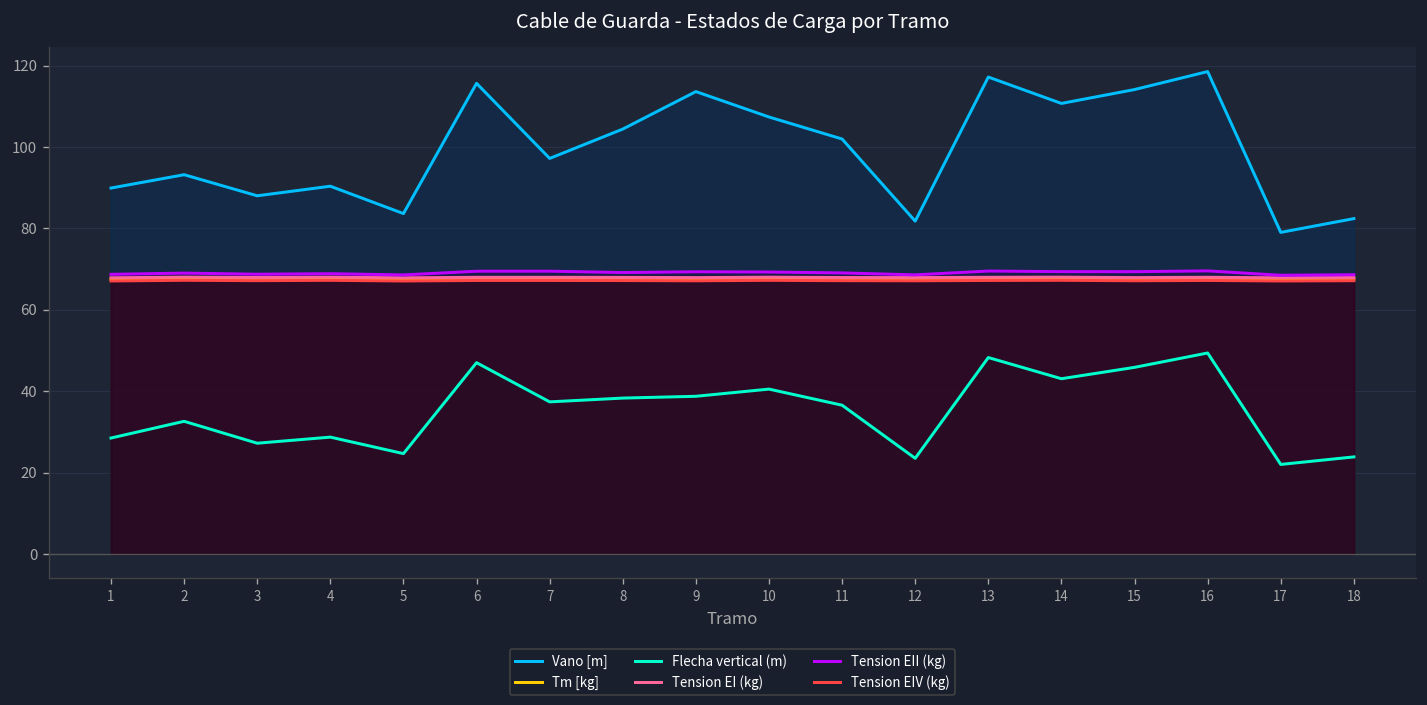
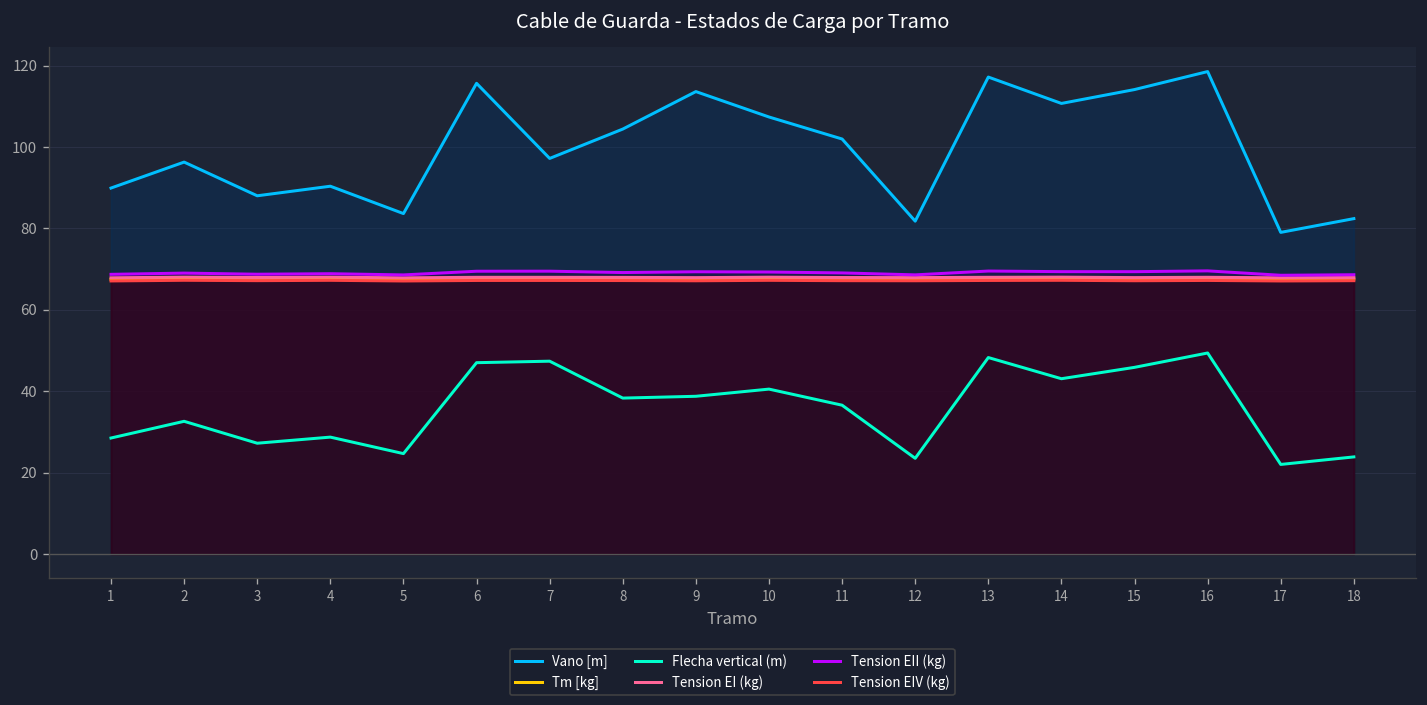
Vano [m], 2: 93 -> 96
Flecha vertical (m), 7: 37 -> 47
